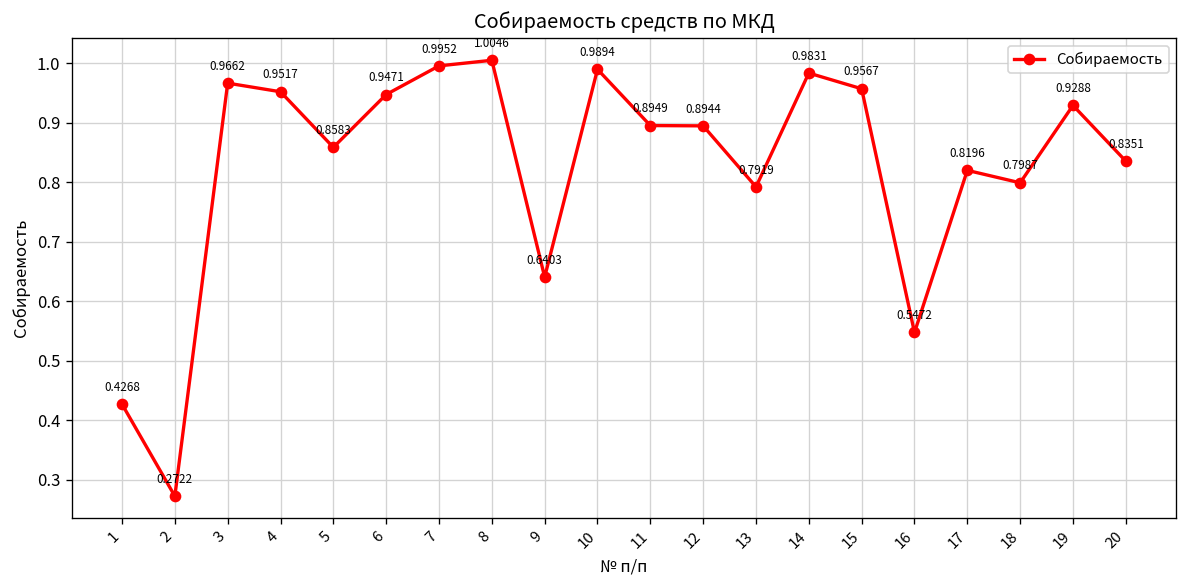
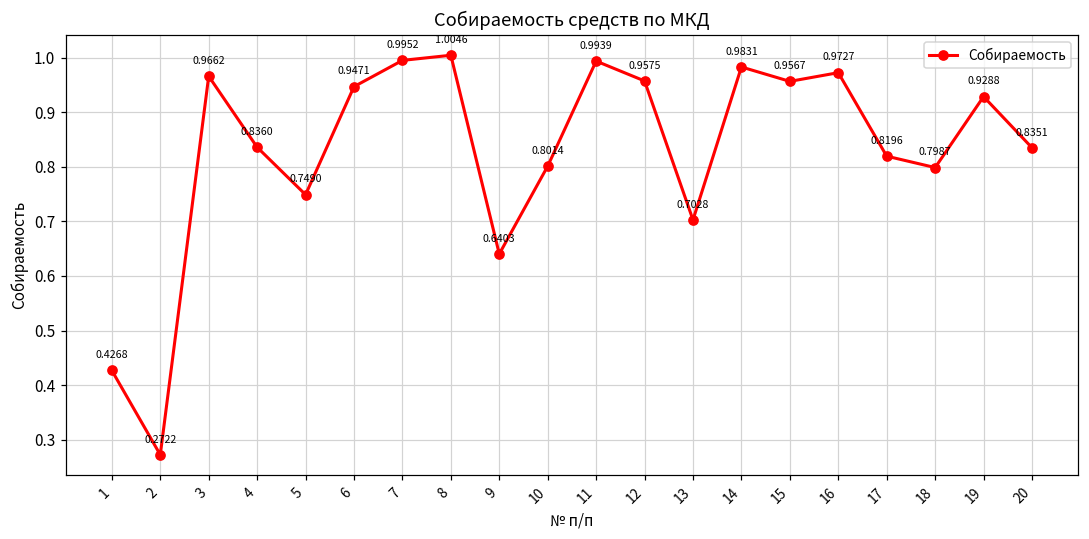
4: 0.9517 -> 0.8360
5: 0.8583 -> 0.7490
10: 0.9894 -> 0.8014
11: 0.8949 -> 0.9939
12: 0.8944 -> 0.9575
13: 0.7919 -> 0.7028
16: 0.5472 -> 0.9727
